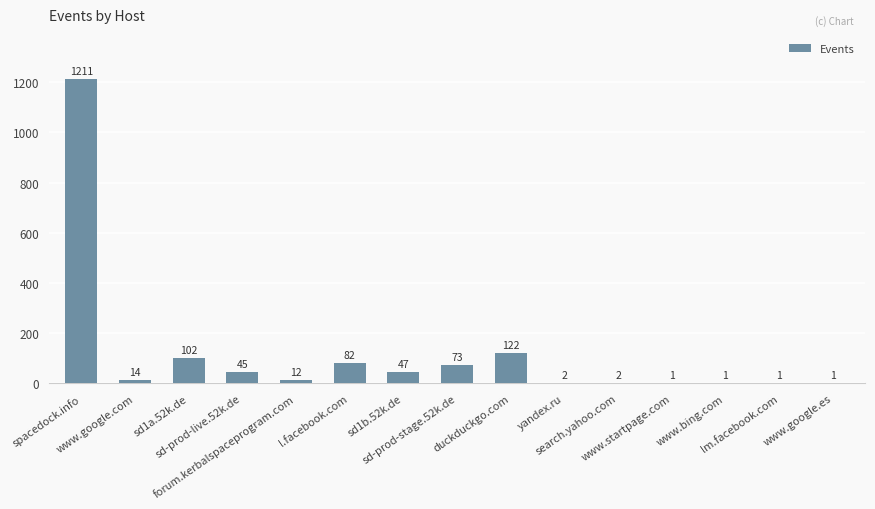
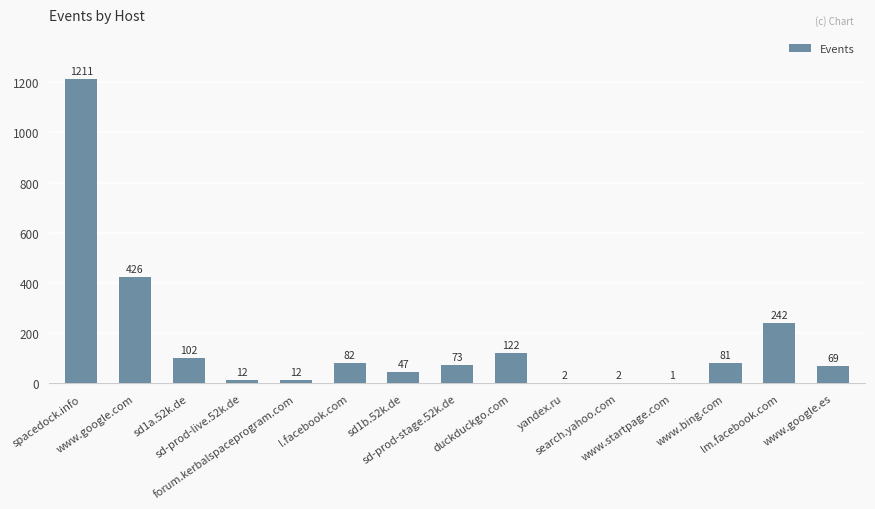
www.google.com: 14 -> 426
sd-prod-live.52k.de: 45 -> 12
www.bing.com: 1 -> 81
lm.facebook.com: 1 -> 242
www.google.es: 1 -> 69
